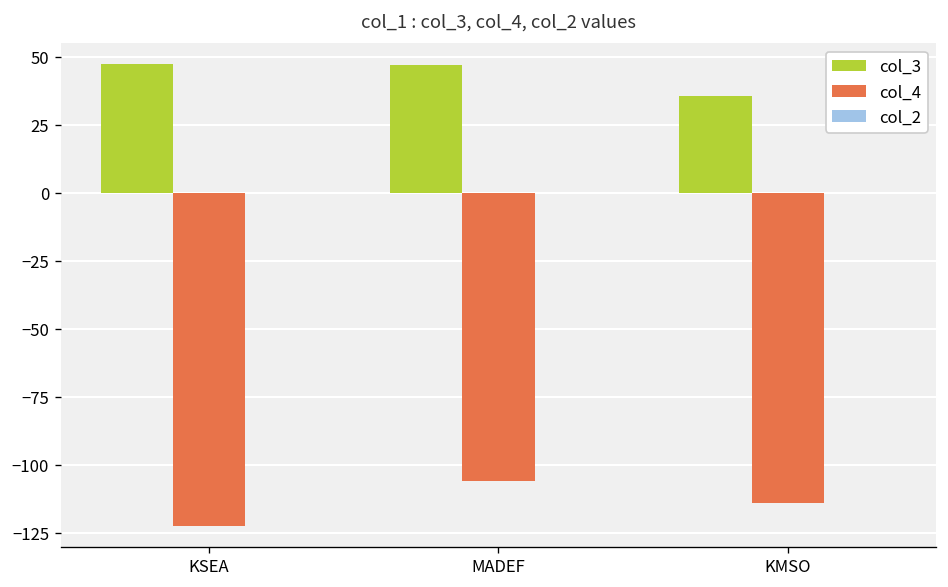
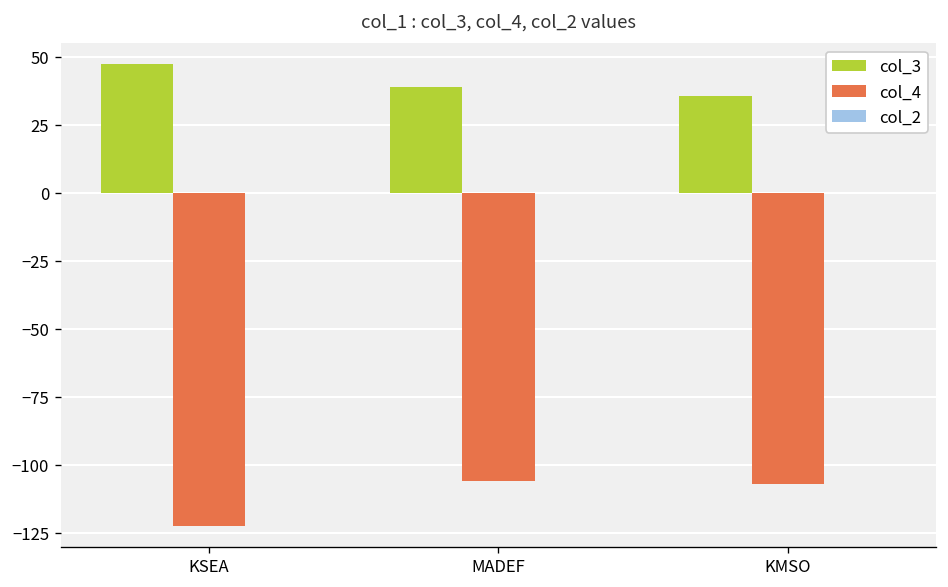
col_3, MADEF: 47 -> 39
col_4, KMSO: -114 -> -107
